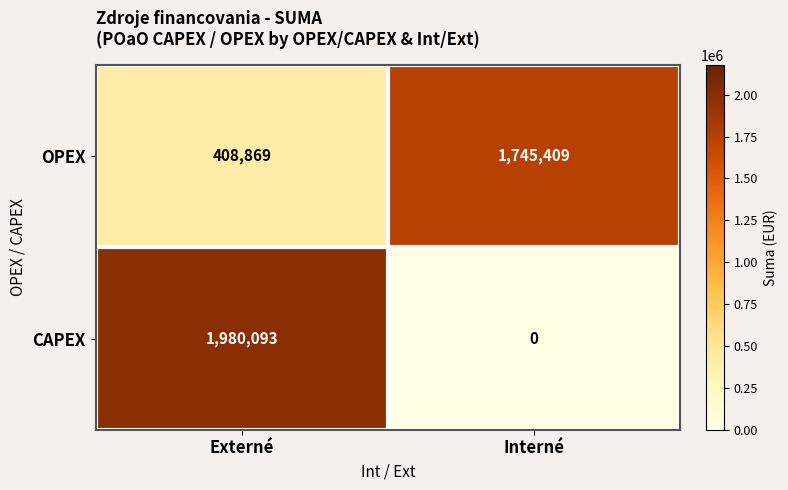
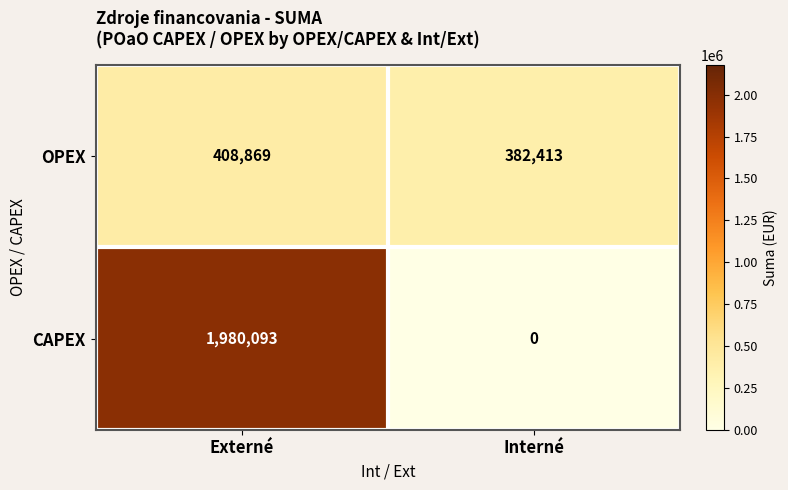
OPEX, Interné: 1,745,409 -> 382,413
